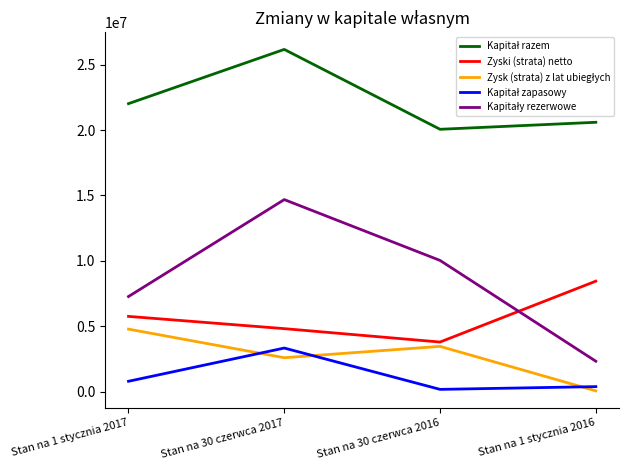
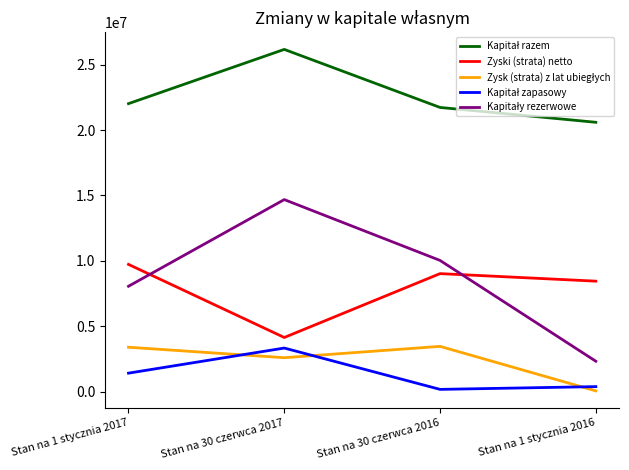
Zyski (strata) netto, Stan na 1 stycznia 2017: 5800000 -> 9700000
Zysk (strata) z lat ubiegłych, Stan na 1 stycznia 2017: 4800000 -> 3400000
Kapitał zapasowy, Stan na 1 stycznia 2017: 800000 -> 1400000
Kapitały rezerwowe, Stan na 1 stycznia 2017: 7300000 -> 8100000
Zyski (strata) netto, Stan na 30 czerwca 2017: 4800000 -> 4100000
Kapitał razem, Stan na 30 czerwca 2016: 20100000 -> 21700000
Zyski (strata) netto, Stan na 30 czerwca 2016: 3800000 -> 9000000
